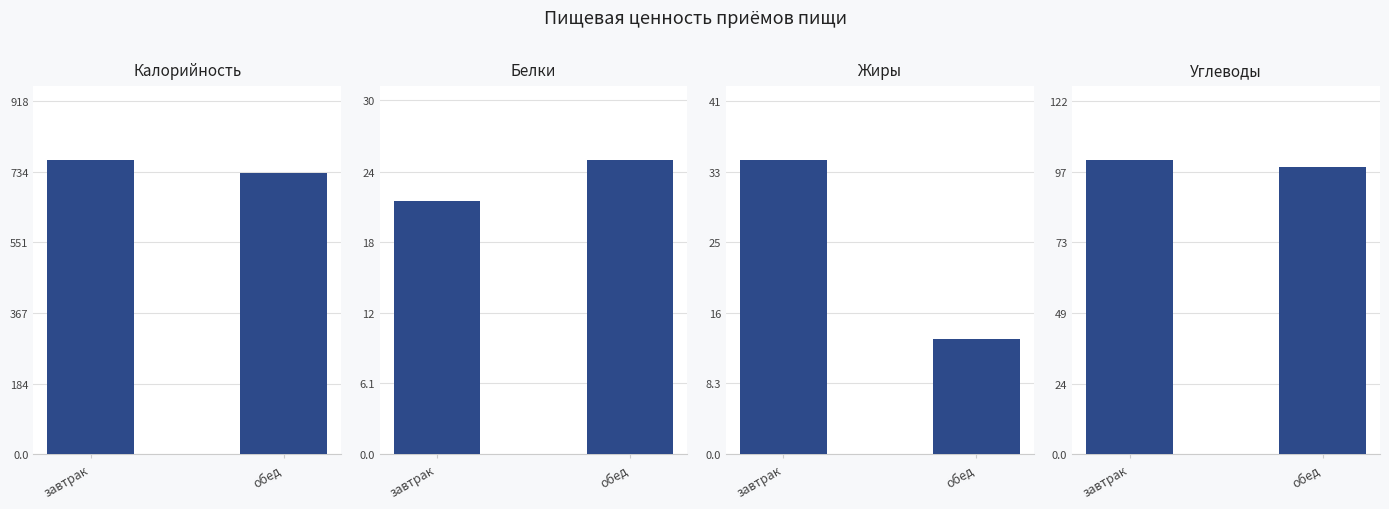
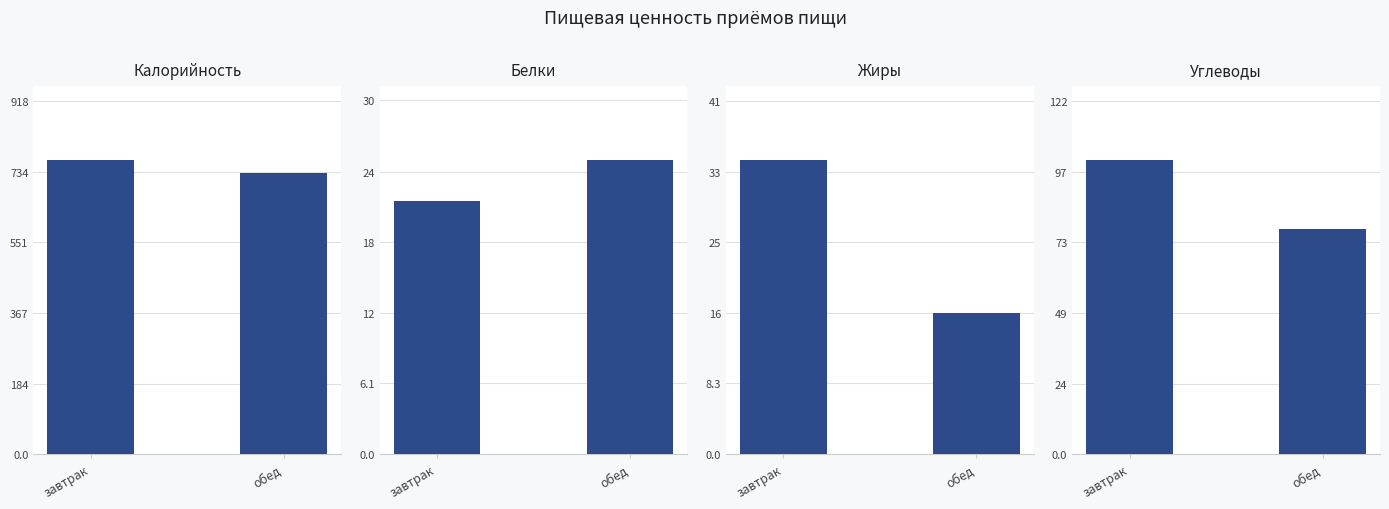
Жиры, обед: 13 -> 16
Углеводы, обед: 99 -> 78
